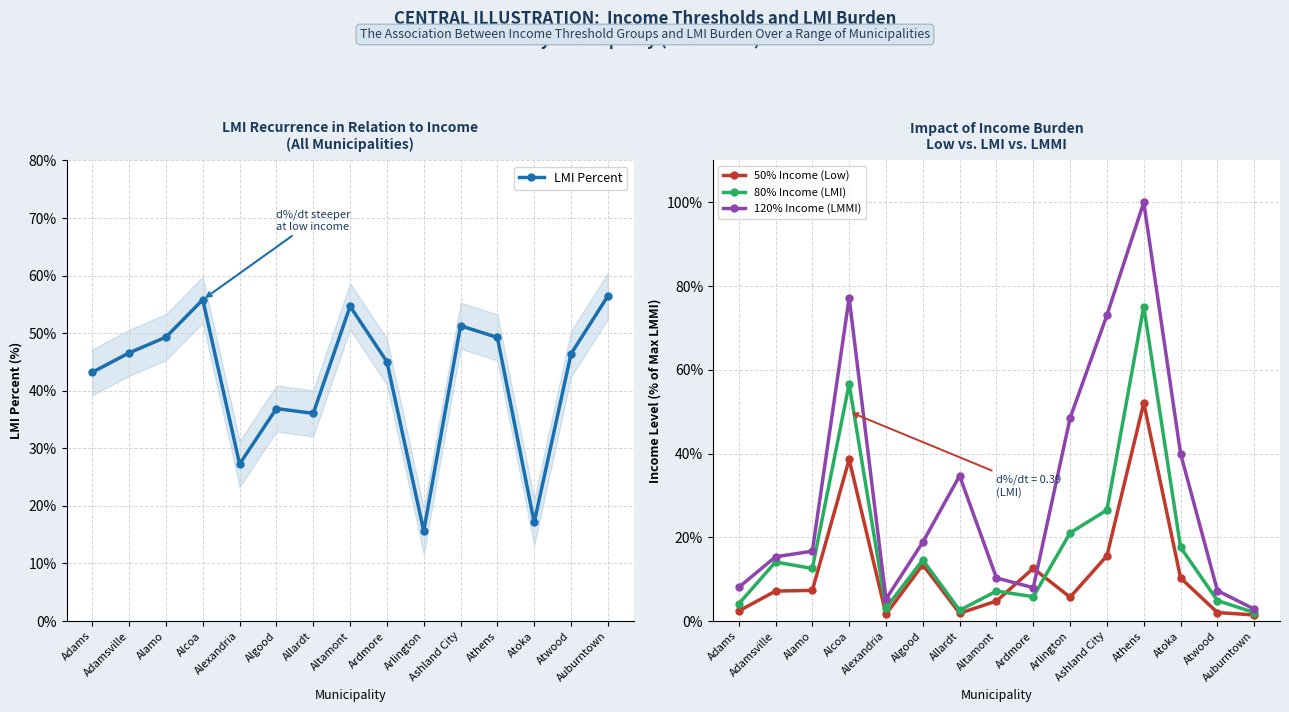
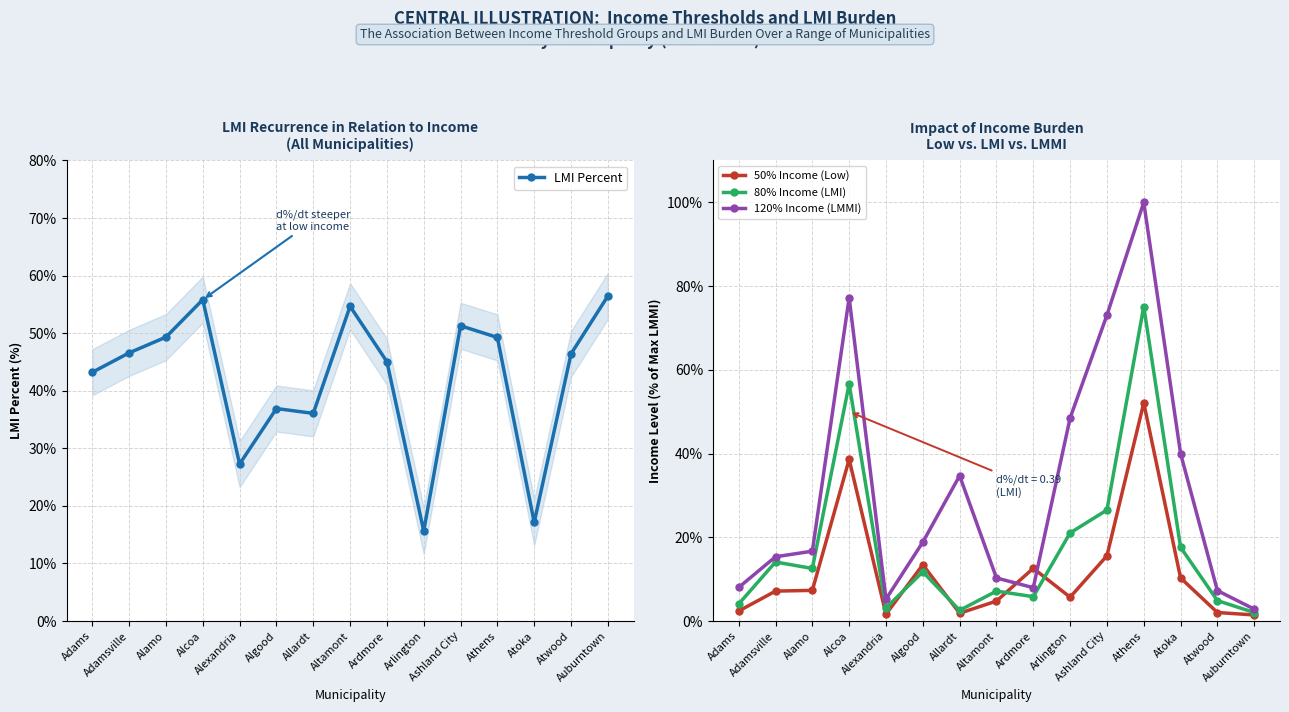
Impact of Income Burden Low vs. LMI vs. LMMI, 80% Income (LMI), Algood: 15% -> 12%
